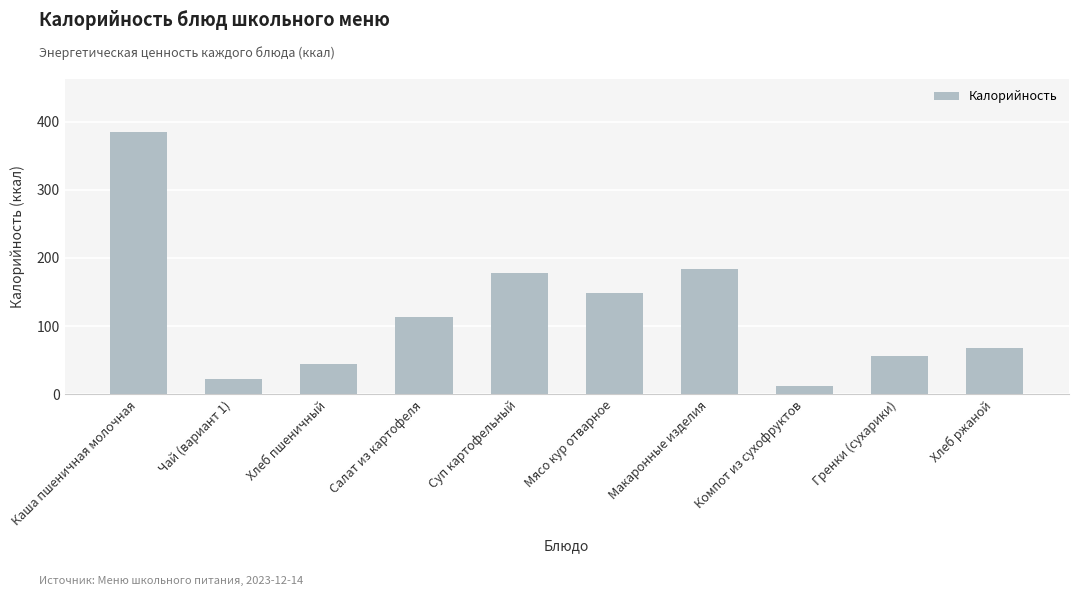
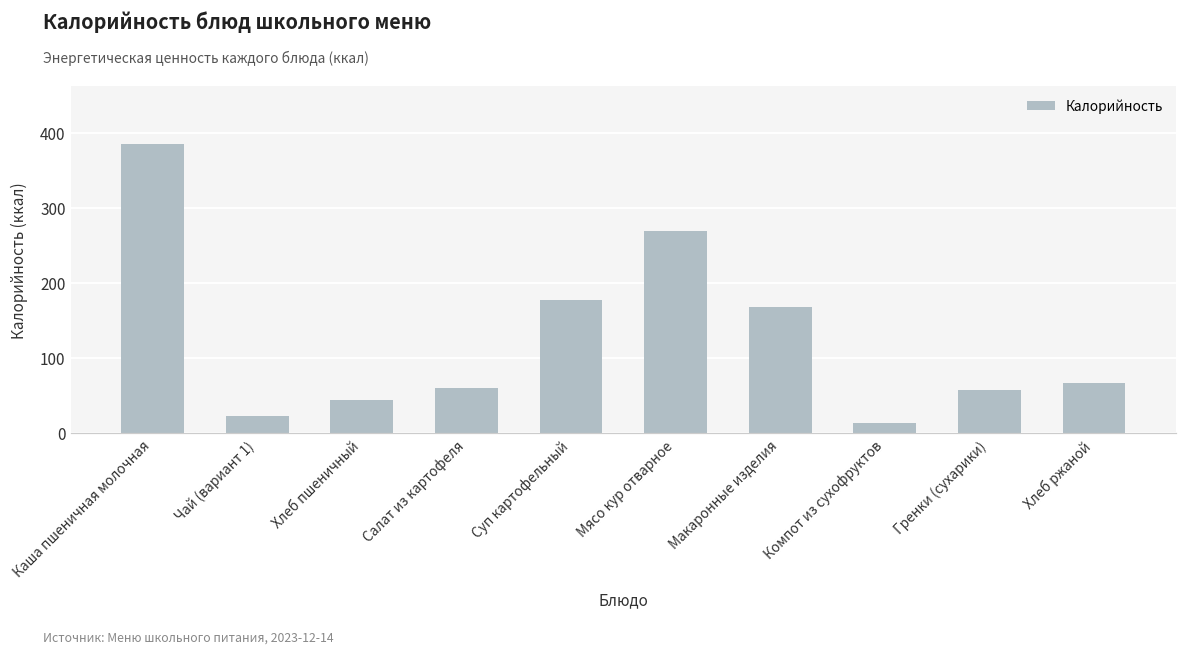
Салат из картофеля: 110 -> 60
Мясо кур отварное: 150 -> 270
Макаронные изделия: 180 -> 170
